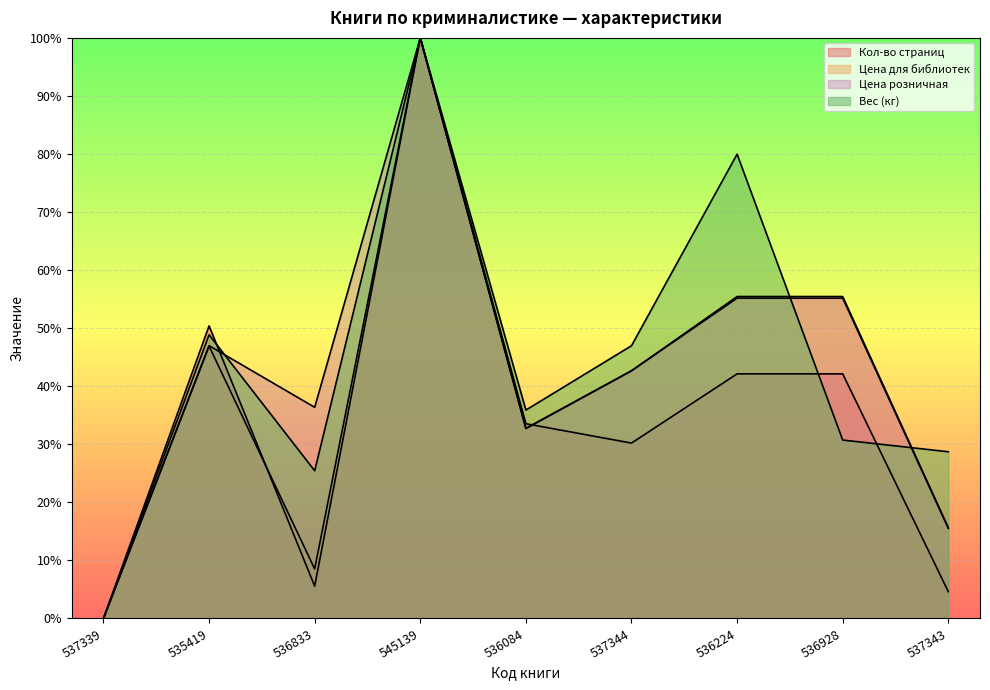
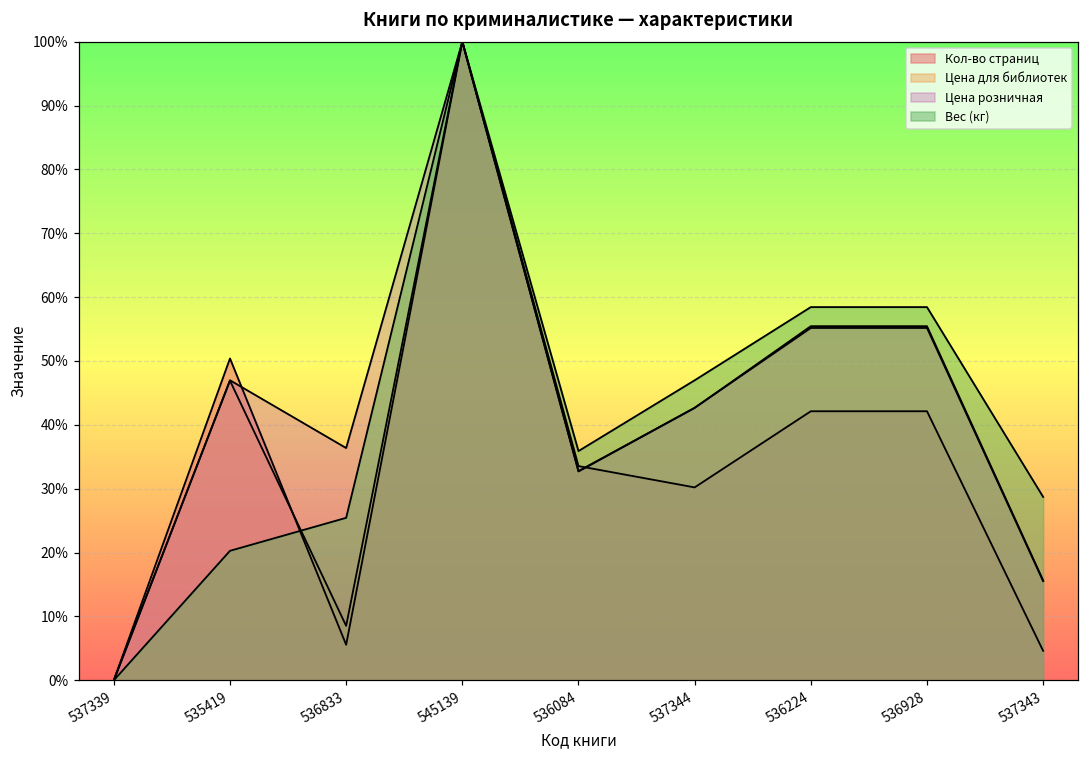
Вес (кг), 535419: 49% -> 20%
Вес (кг), 536224: 80% -> 58%
Вес (кг), 536928: 31% -> 58%
